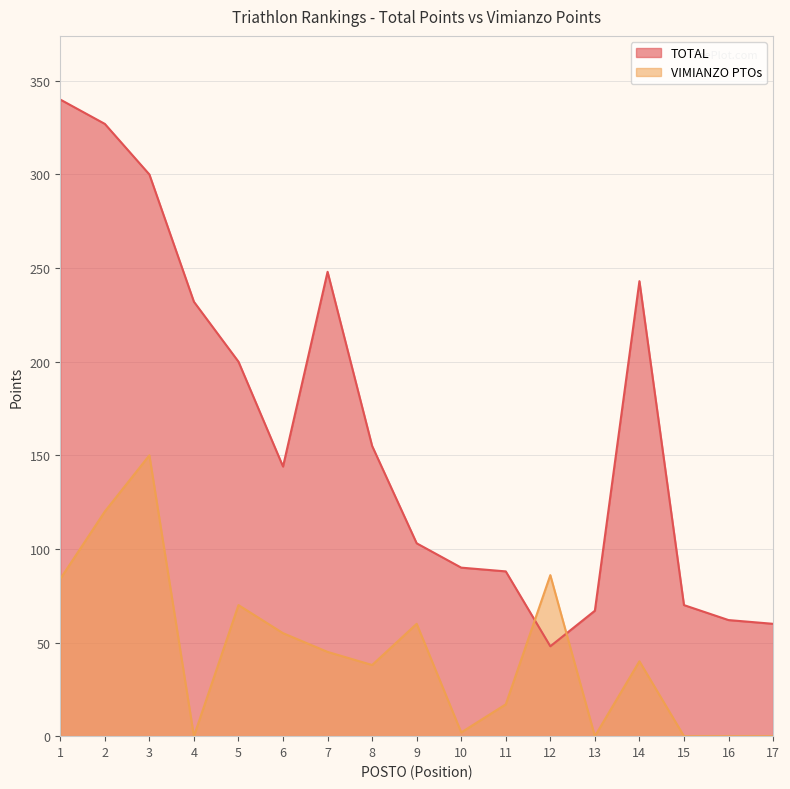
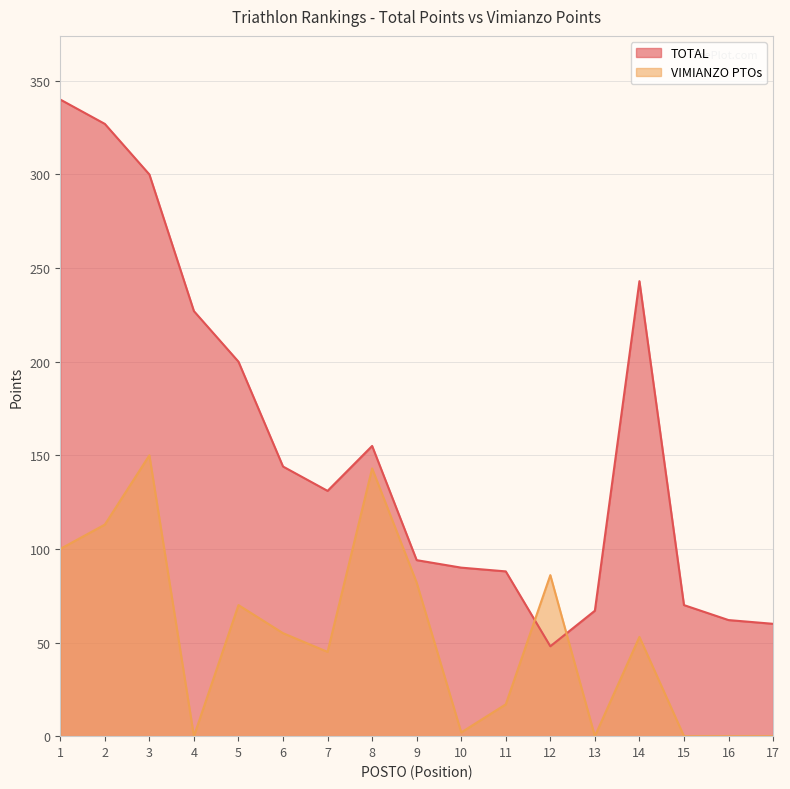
VIMIANZO PTOs, 1: 84 -> 100
VIMIANZO PTOs, 2: 120 -> 113
TOTAL, 4: 232 -> 227
TOTAL, 7: 248 -> 131
VIMIANZO PTOs, 8: 38 -> 143
TOTAL, 9: 103 -> 94
VIMIANZO PTOs, 9: 60 -> 82
VIMIANZO PTOs, 14: 40 -> 53
